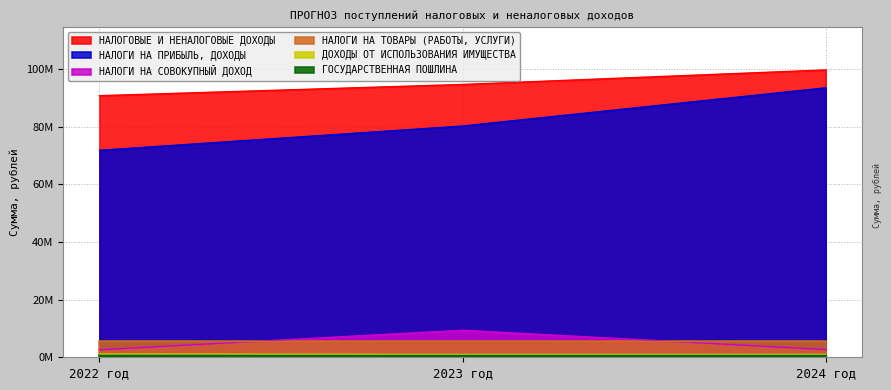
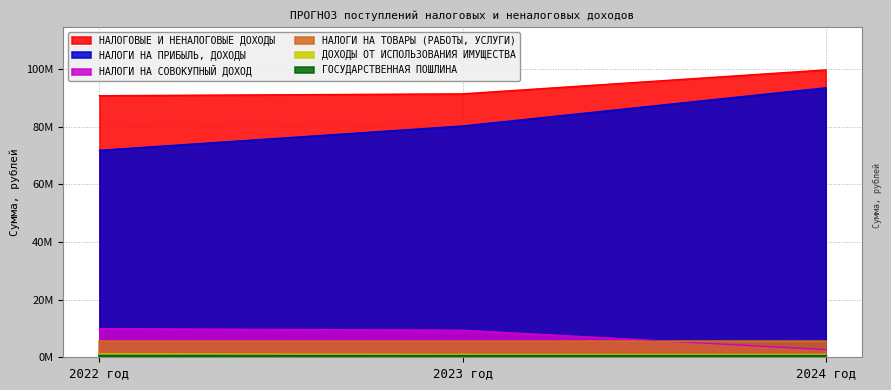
НАЛОГИ НА СОВОКУПНЫЙ ДОХОД, 2022 год: 3000000 -> 10000000
НАЛОГОВЫЕ И НЕНАЛОГОВЫЕ ДОХОДЫ, 2023 год: 95000000 -> 91000000
